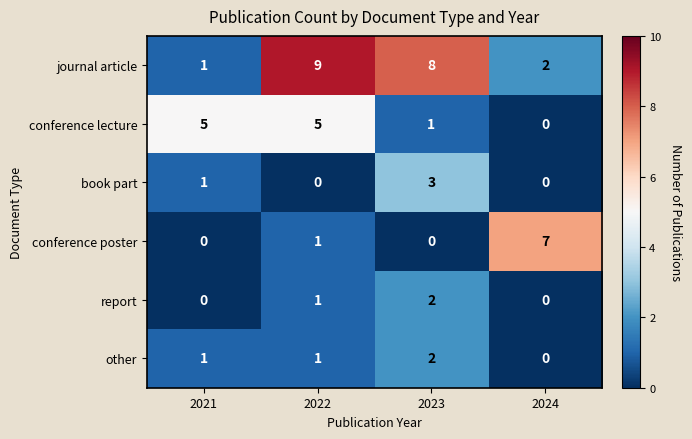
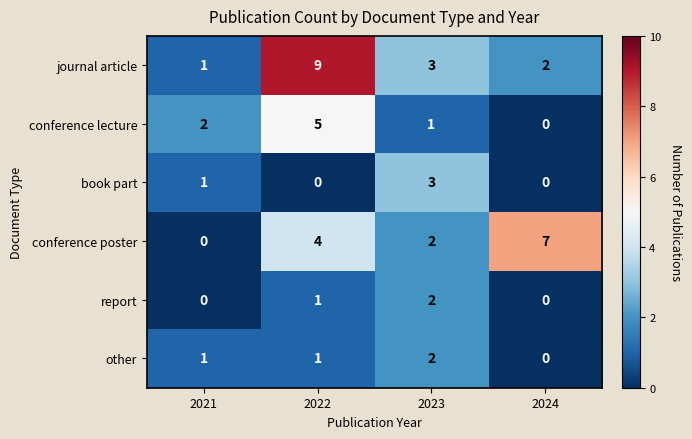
journal article, 2023: 8 -> 3
conference lecture, 2021: 5 -> 2
conference poster, 2022: 1 -> 4
conference poster, 2023: 0 -> 2
